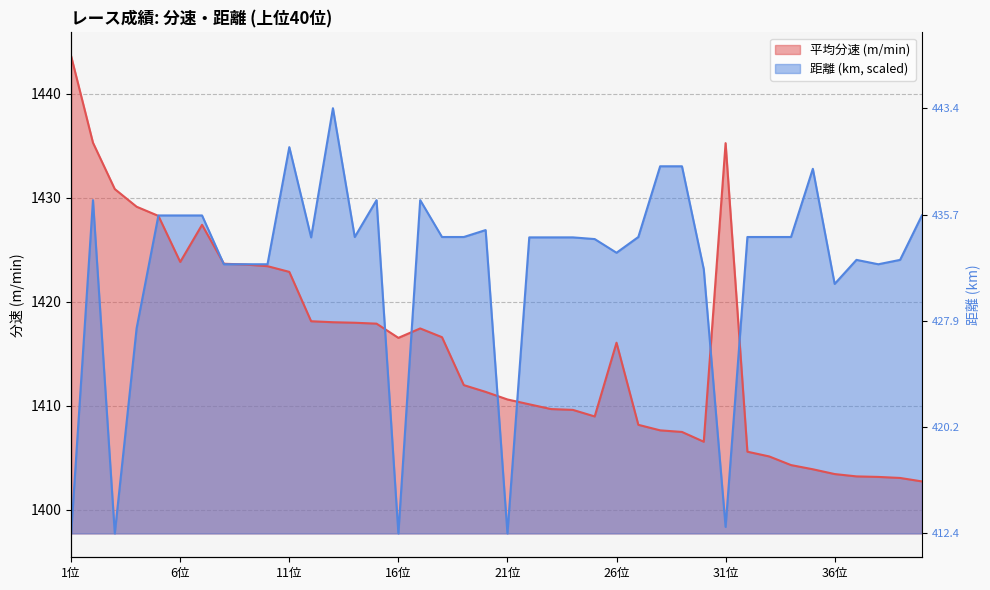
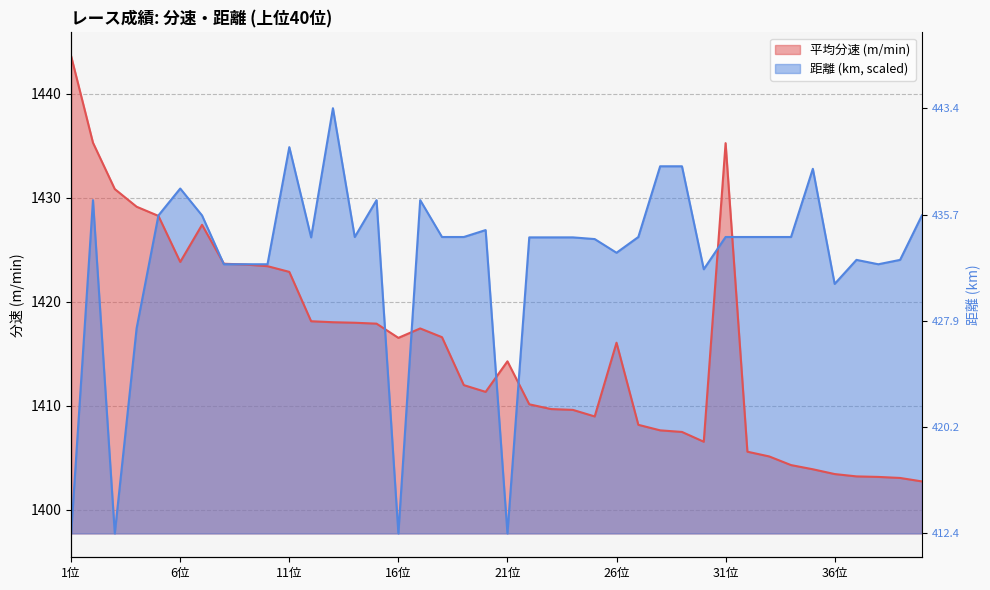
距離 (km, scaled), 6位: 1428.3 -> 1430.9
平均分速 (m/min), 21位: 1410.6 -> 1414.3
距離 (km, scaled), 31位: 1398.4 -> 1426.2
